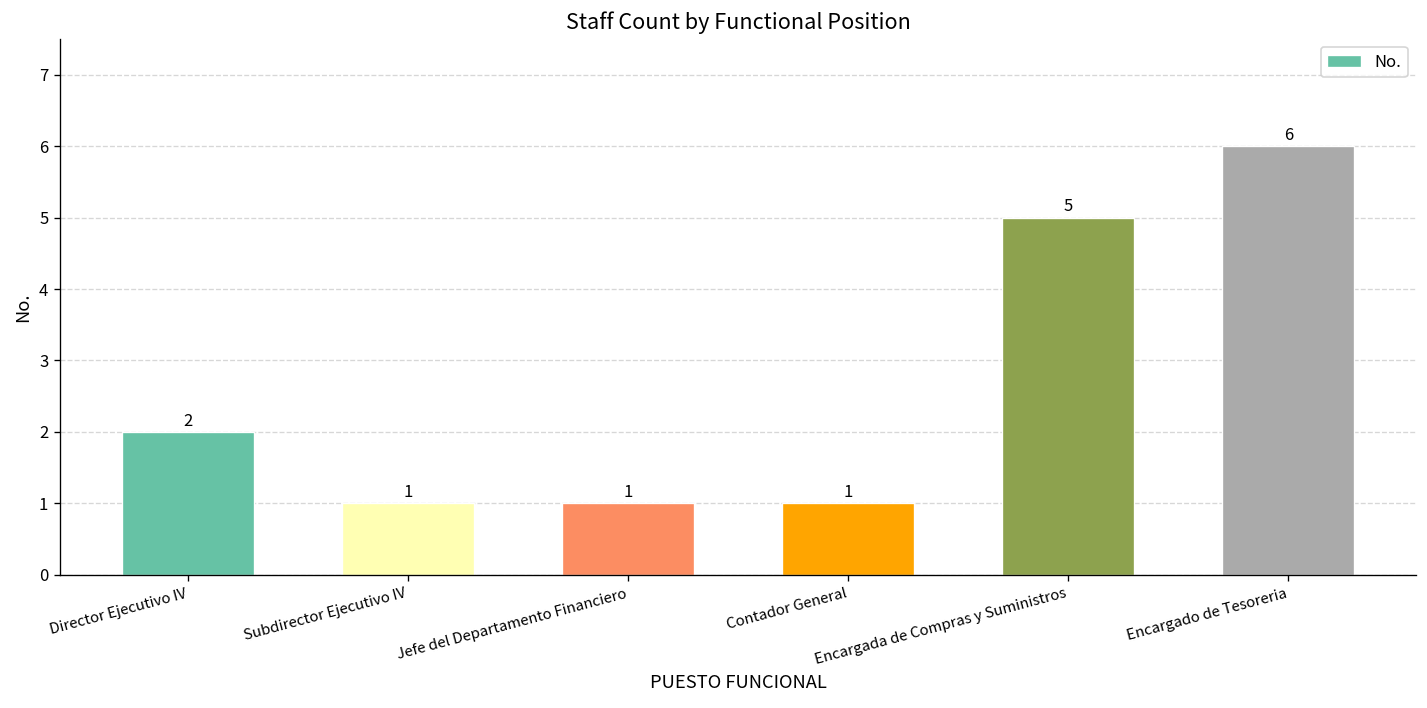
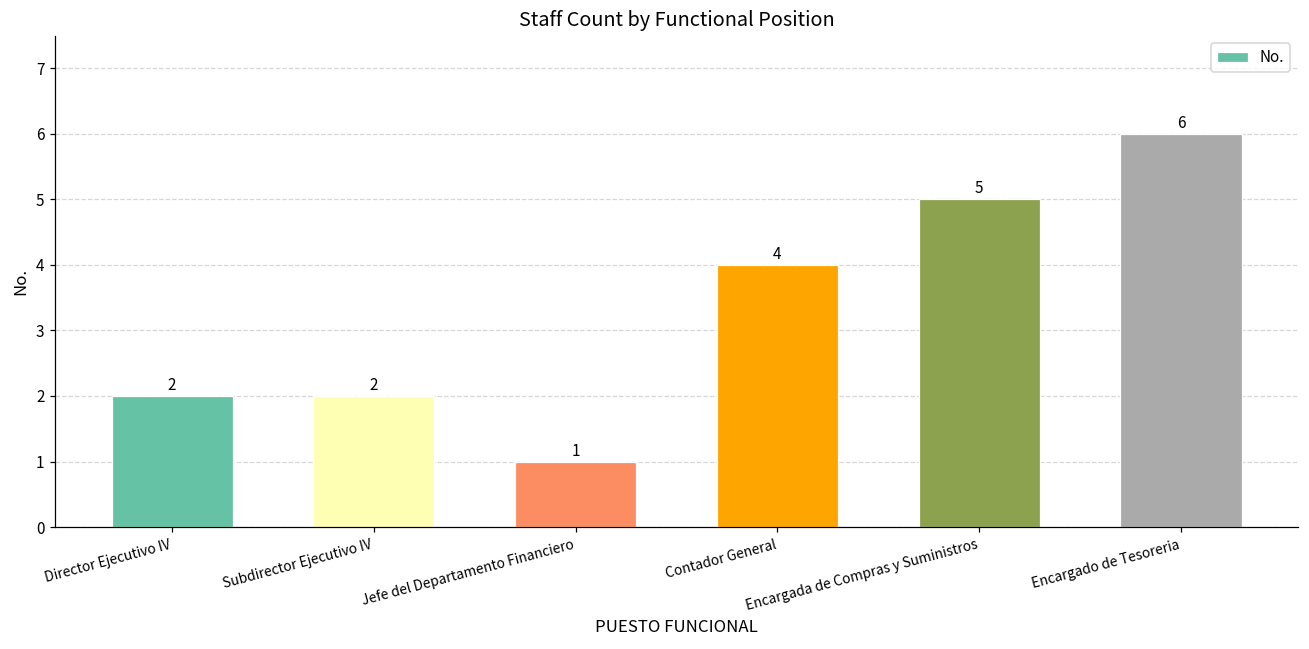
Subdirector Ejecutivo IV: 1 -> 2
Contador General: 1 -> 4
